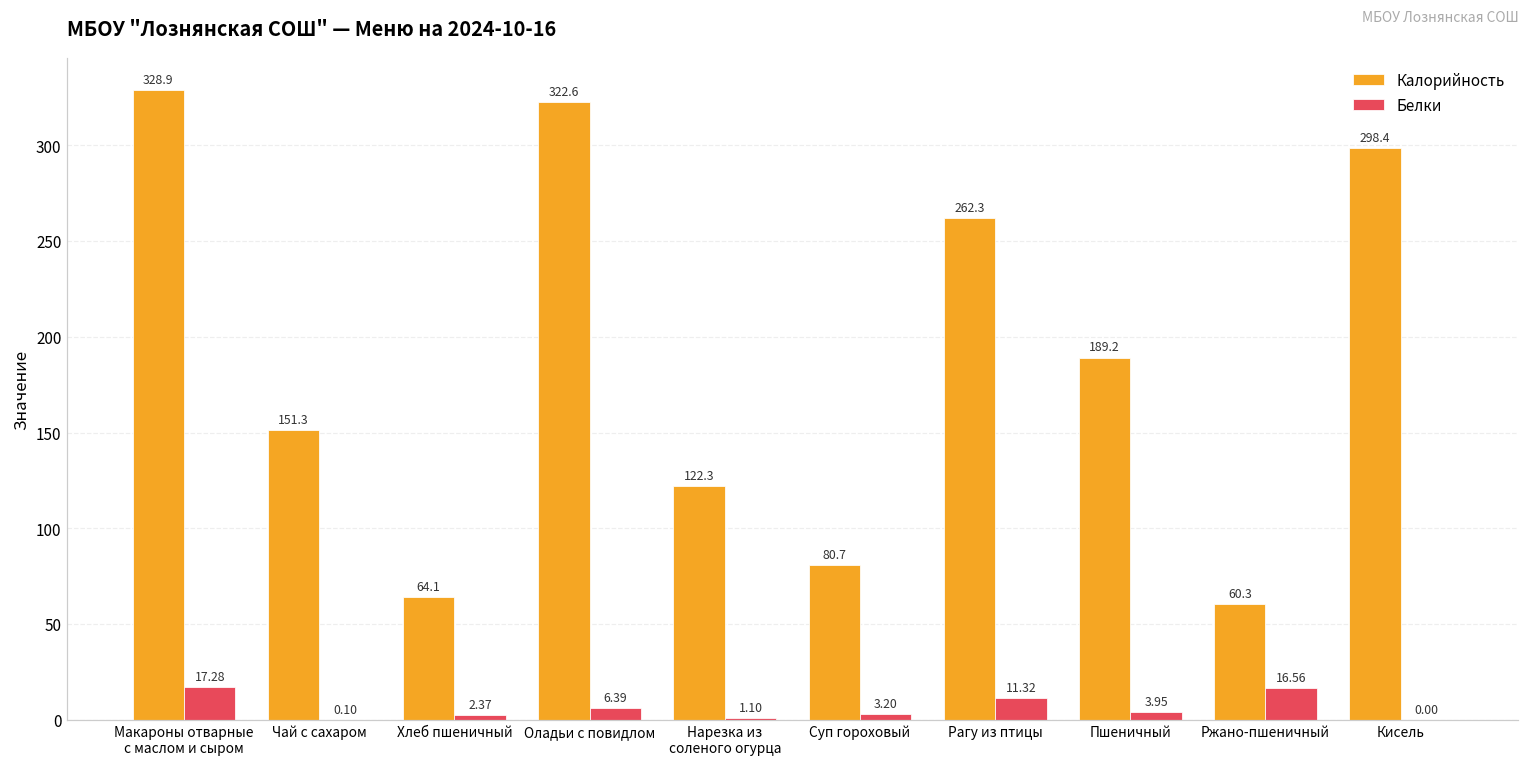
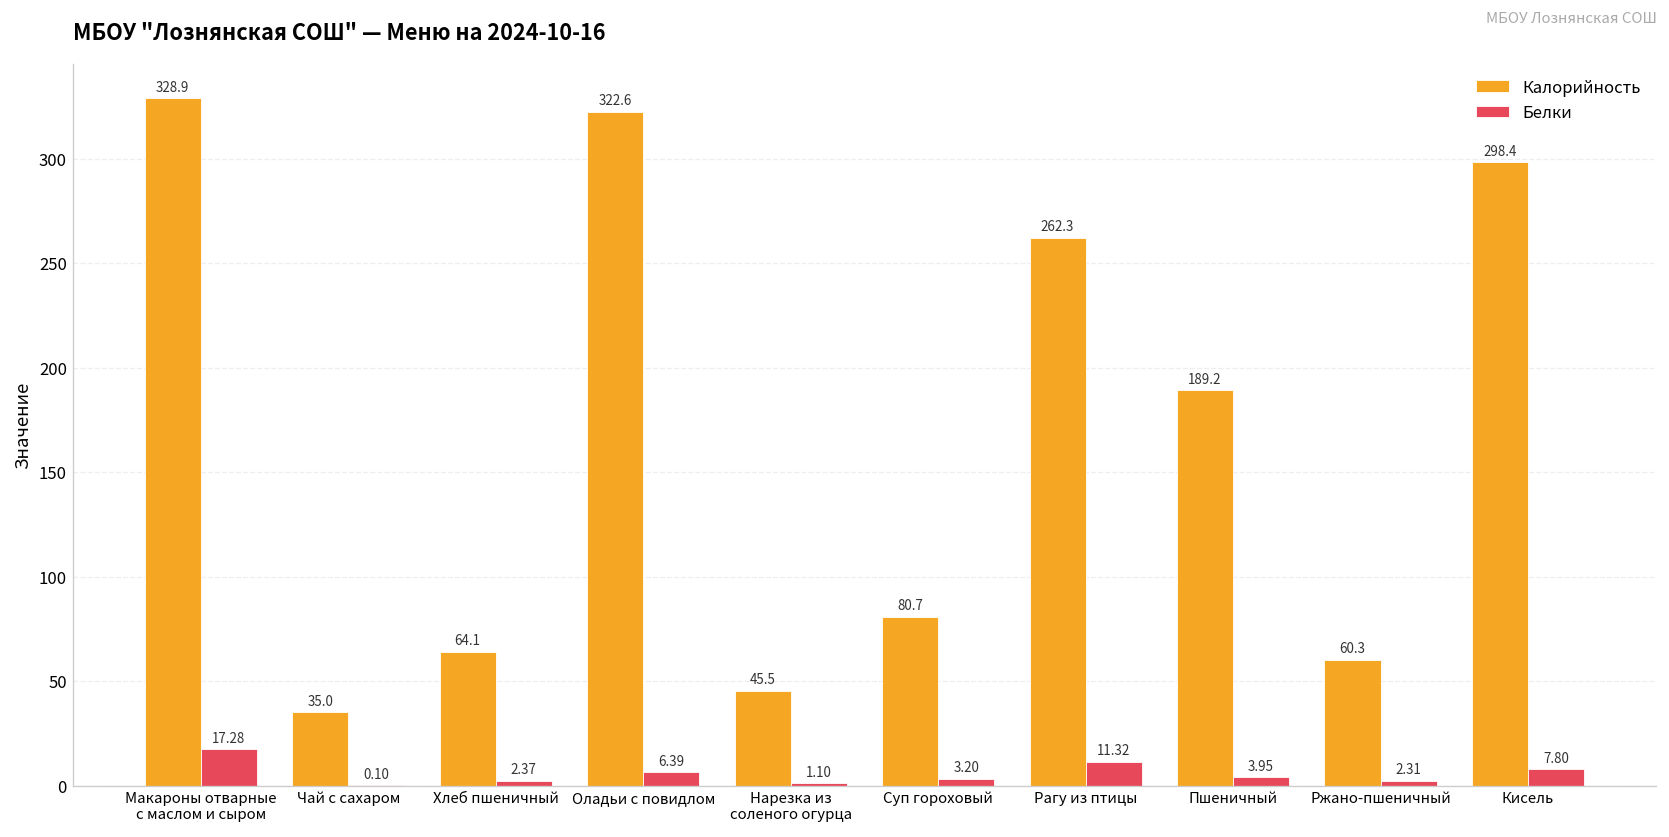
Калорийность, Чай с сахаром: 151.3 -> 35.0
Калорийность, Нарезка из соленого огурца: 122.3 -> 45.5
Белки, Ржано-пшеничный: 16.56 -> 2.31
Белки, Кисель: 0.00 -> 7.80
